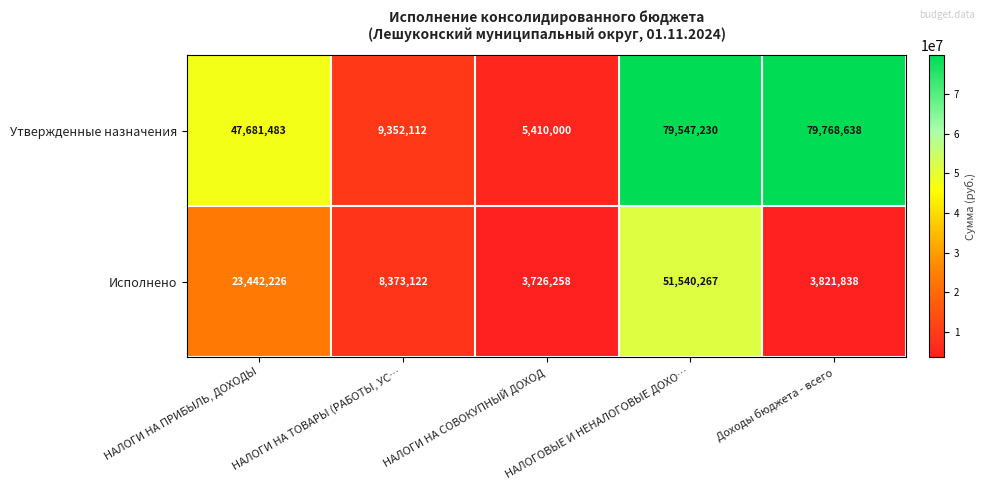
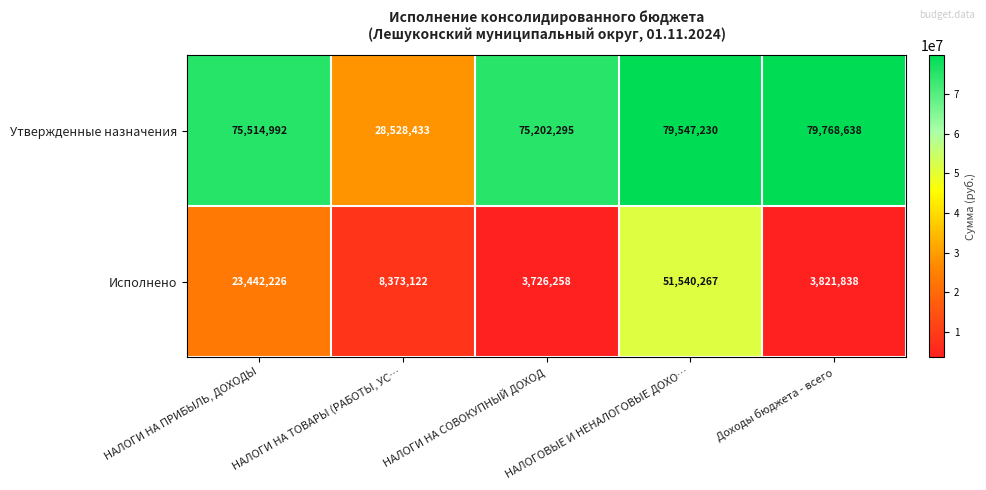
Утвержденные назначения, НАЛОГИ НА ПРИБЫЛЬ, ДОХОДЫ: 47,681,483 -> 75,514,992
Утвержденные назначения, НАЛОГИ НА ТОВАРЫ (РАБОТЫ, УС…: 9,352,112 -> 28,528,433
Утвержденные назначения, НАЛОГИ НА СОВОКУПНЫЙ ДОХОД: 5,410,000 -> 75,202,295
